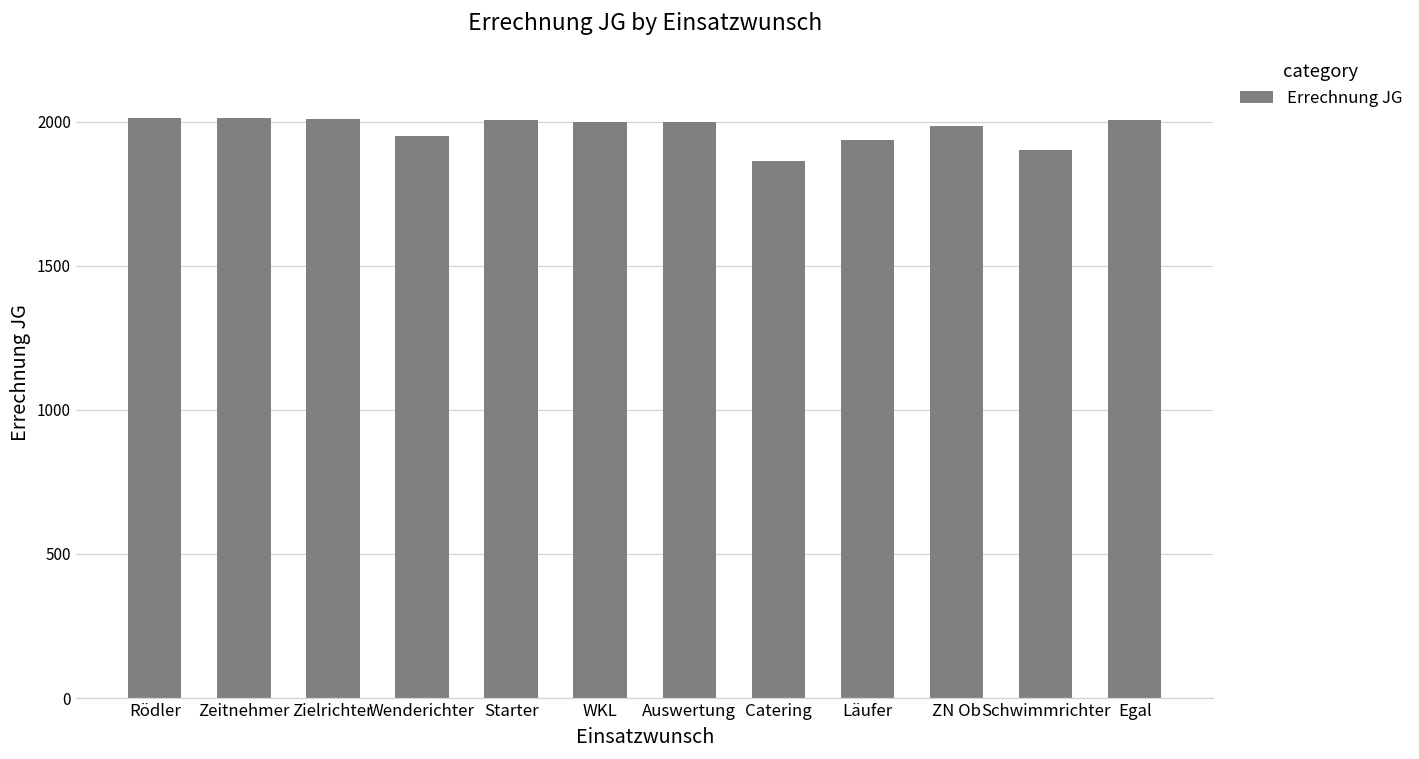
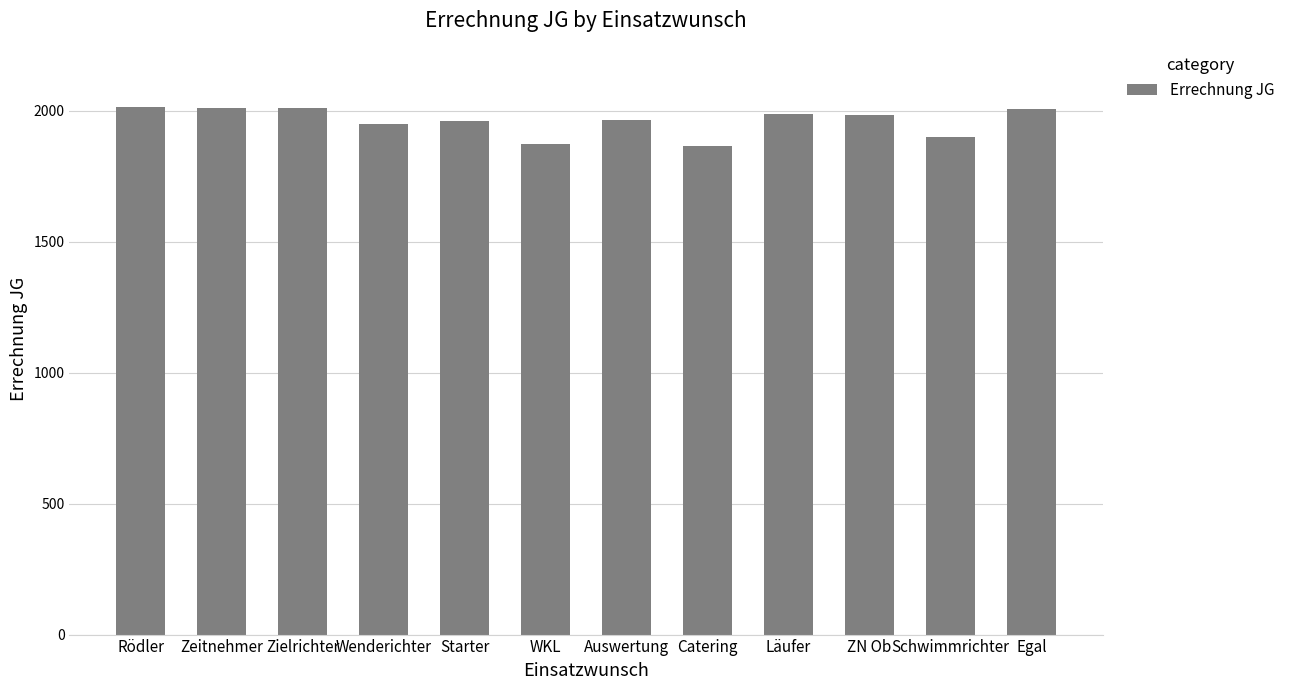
Starter: 2010 -> 1960
WKL: 2000 -> 1870
Auswertung: 2000 -> 1970
Läufer: 1940 -> 1990
